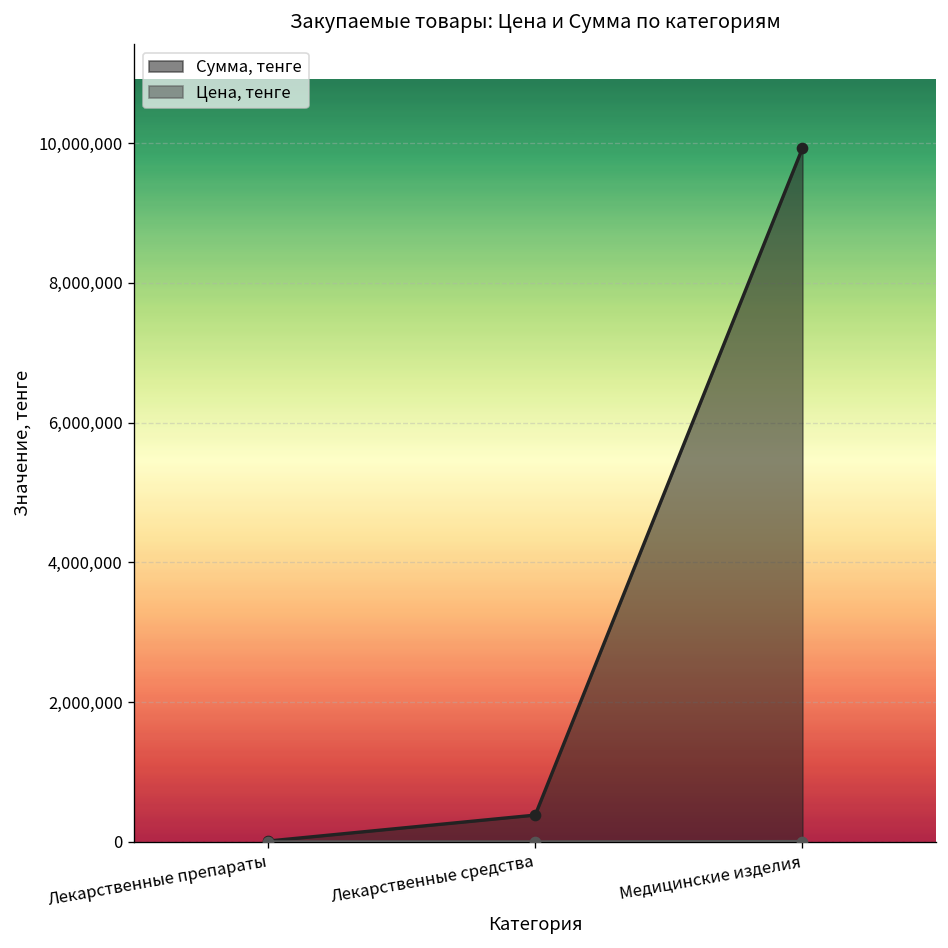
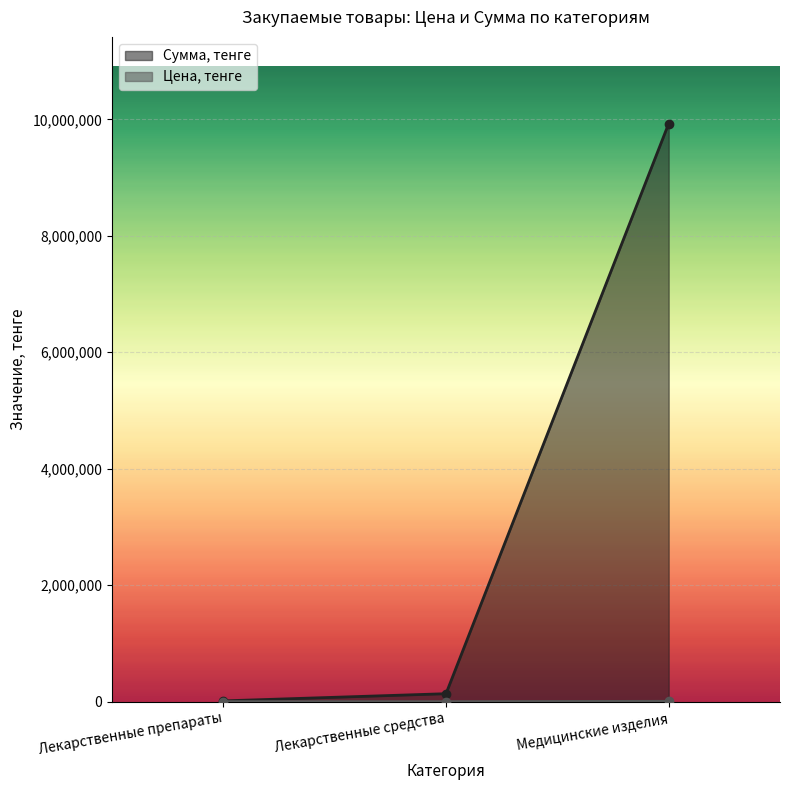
Сумма, тенге, Лекарственные средства: 400,000 -> 100,000
